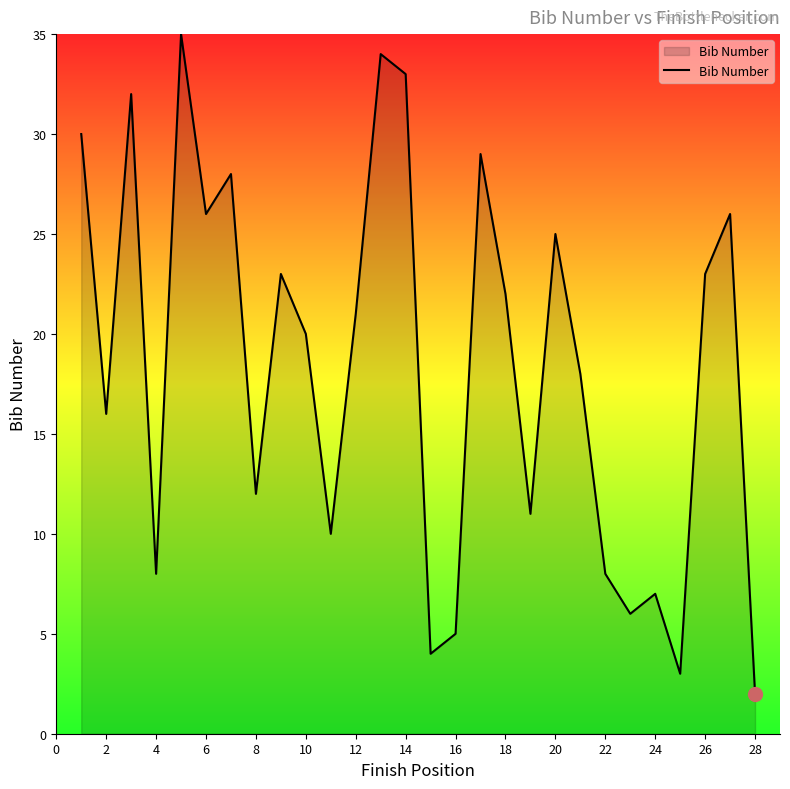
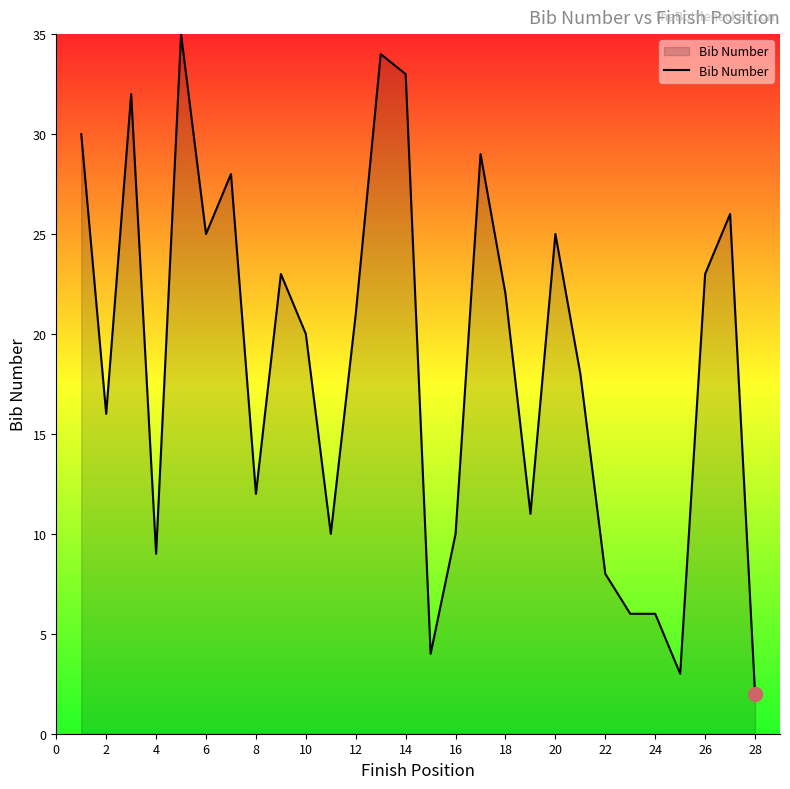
Bib Number, 4: 8 -> 9
Bib Number, 6: 26 -> 25
Bib Number, 16: 5 -> 10
Bib Number, 24: 7 -> 6
